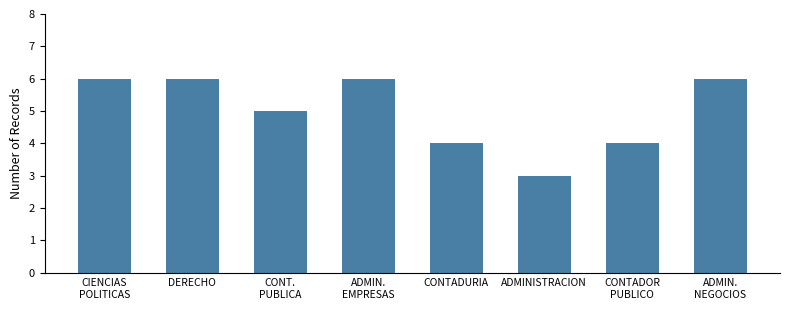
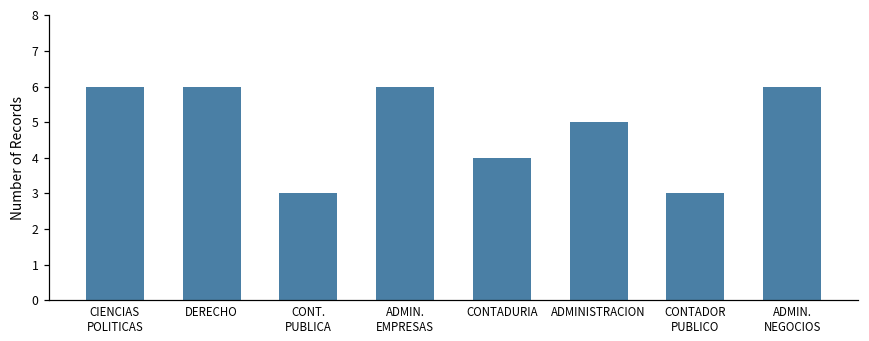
CONT. PUBLICA: 5 -> 3
ADMINISTRACION: 3 -> 5
CONTADOR PUBLICO: 4 -> 3
